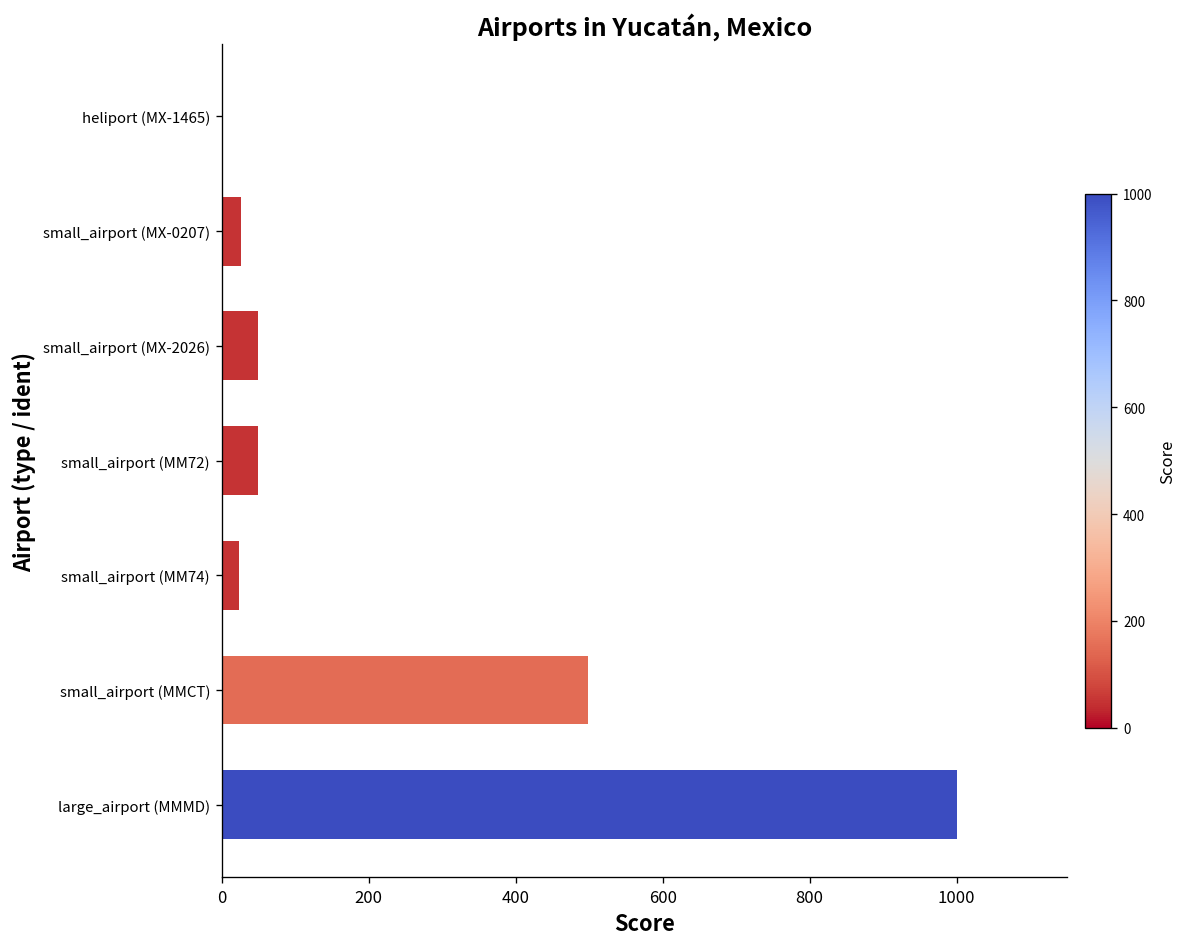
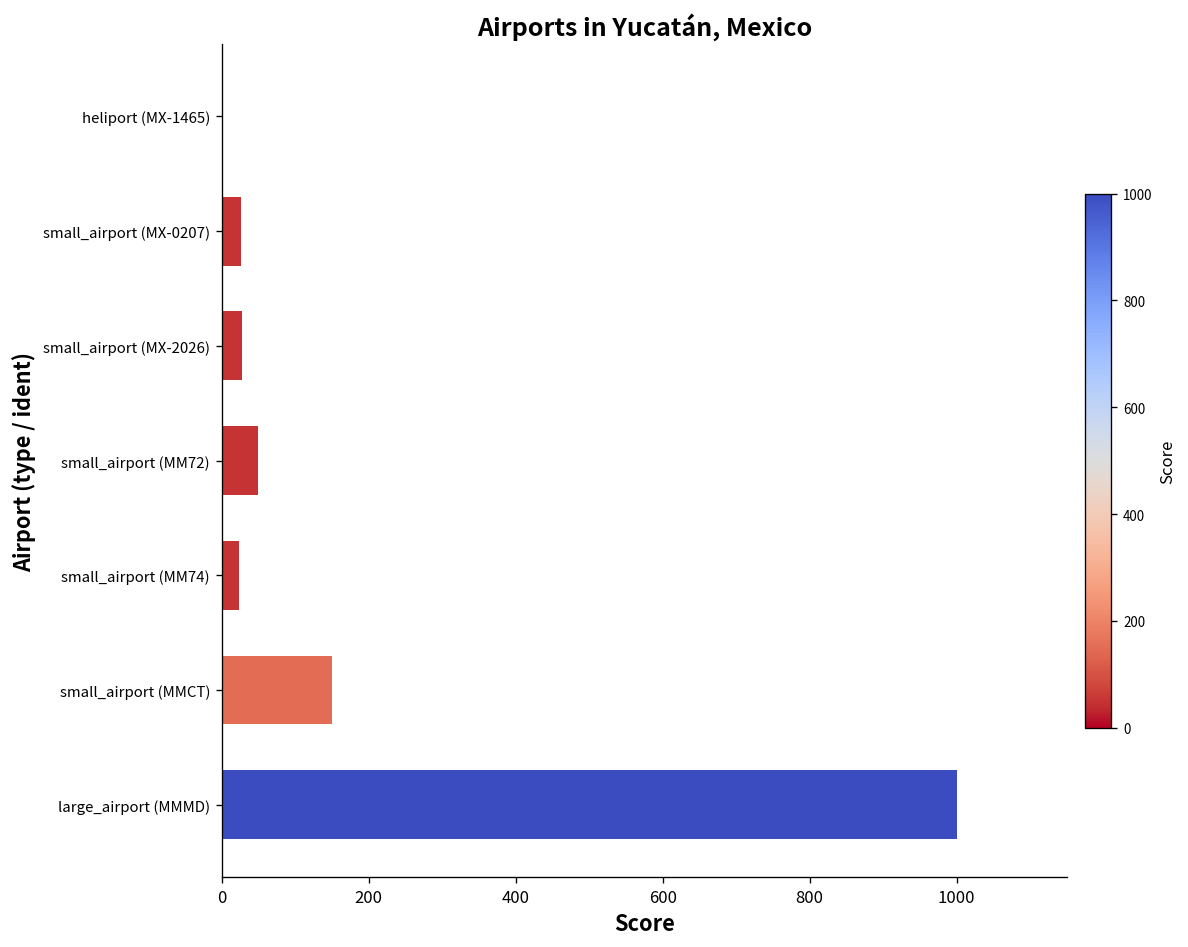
small_airport (MX-2026): 50 -> 30
small_airport (MMCT): 500 -> 150
